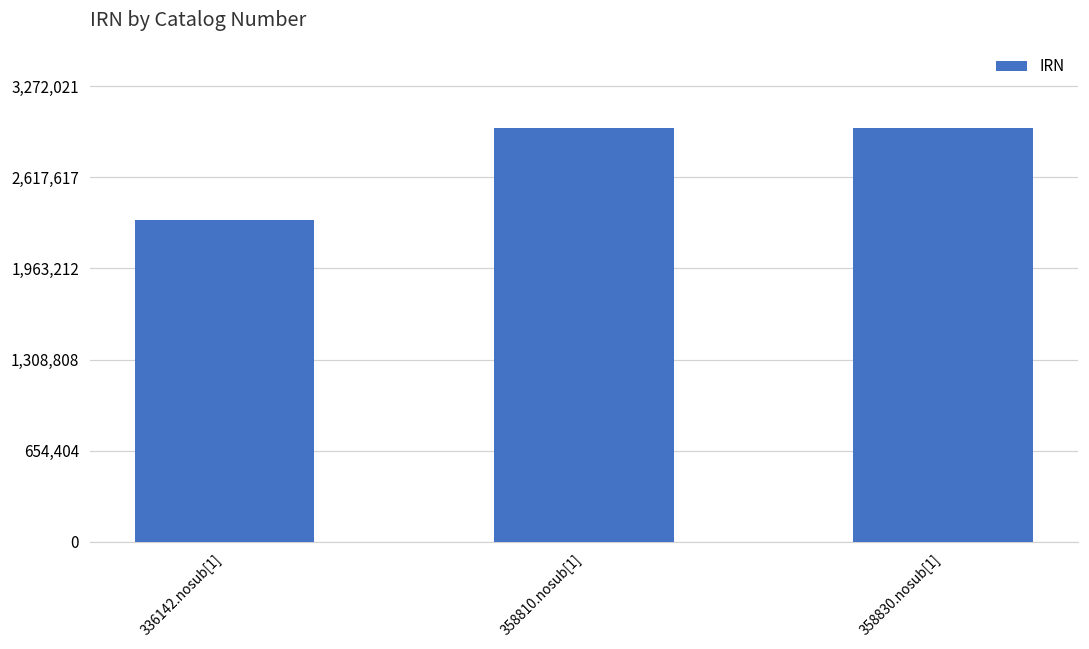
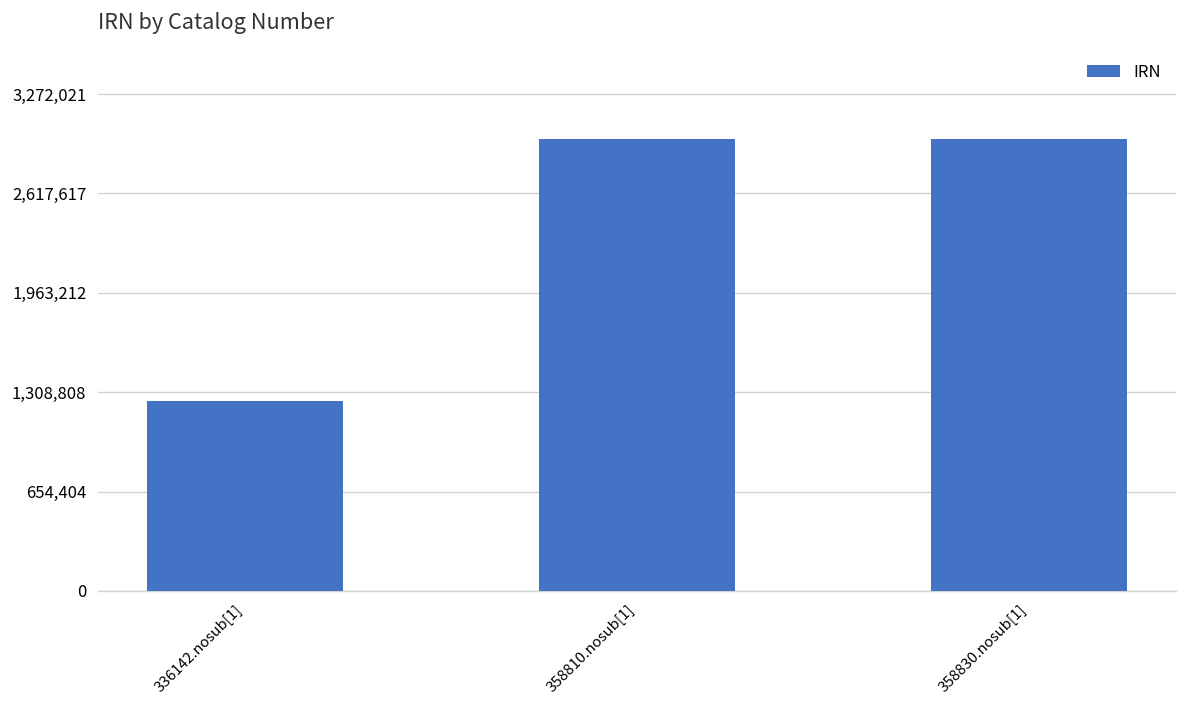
336142.nosub[1]: 2,310,000 -> 1,250,000
